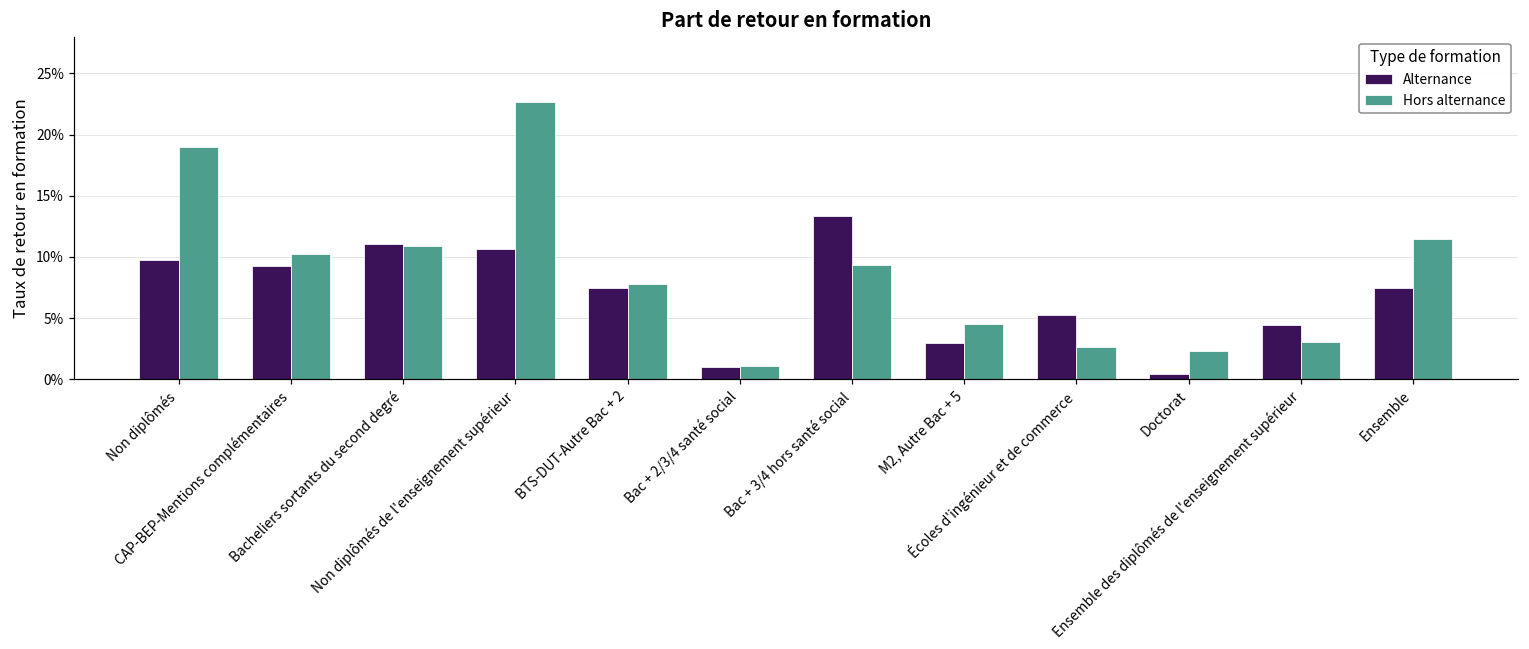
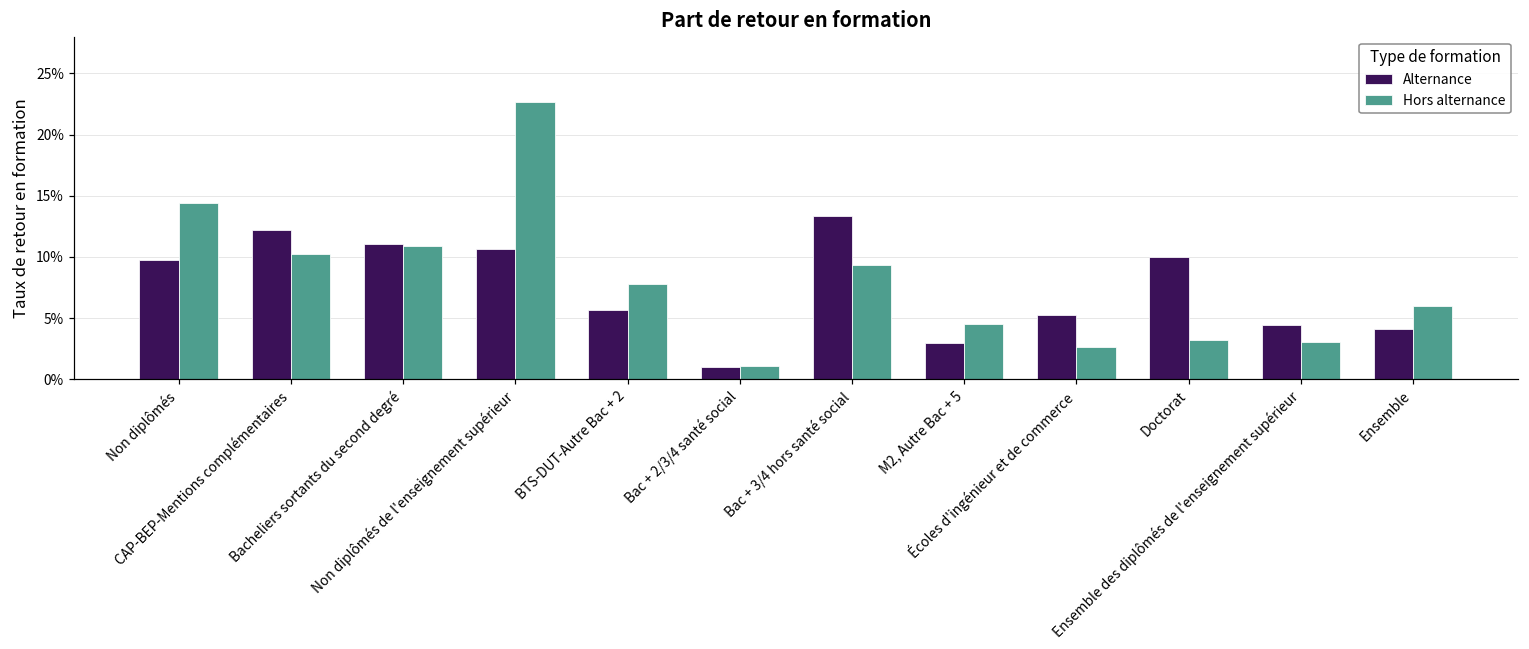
Hors alternance, Non diplômés: 19.0% -> 14.4%
Alternance, CAP-BEP-Mentions complémentaires: 9.3% -> 12.2%
Alternance, BTS-DUT-Autre Bac + 2: 7.4% -> 5.7%
Alternance, Doctorat: 0.4% -> 10.0%
Hors alternance, Doctorat: 2.3% -> 3.2%
Alternance, Ensemble: 7.4% -> 4.1%
Hors alternance, Ensemble: 11.5% -> 6.0%
